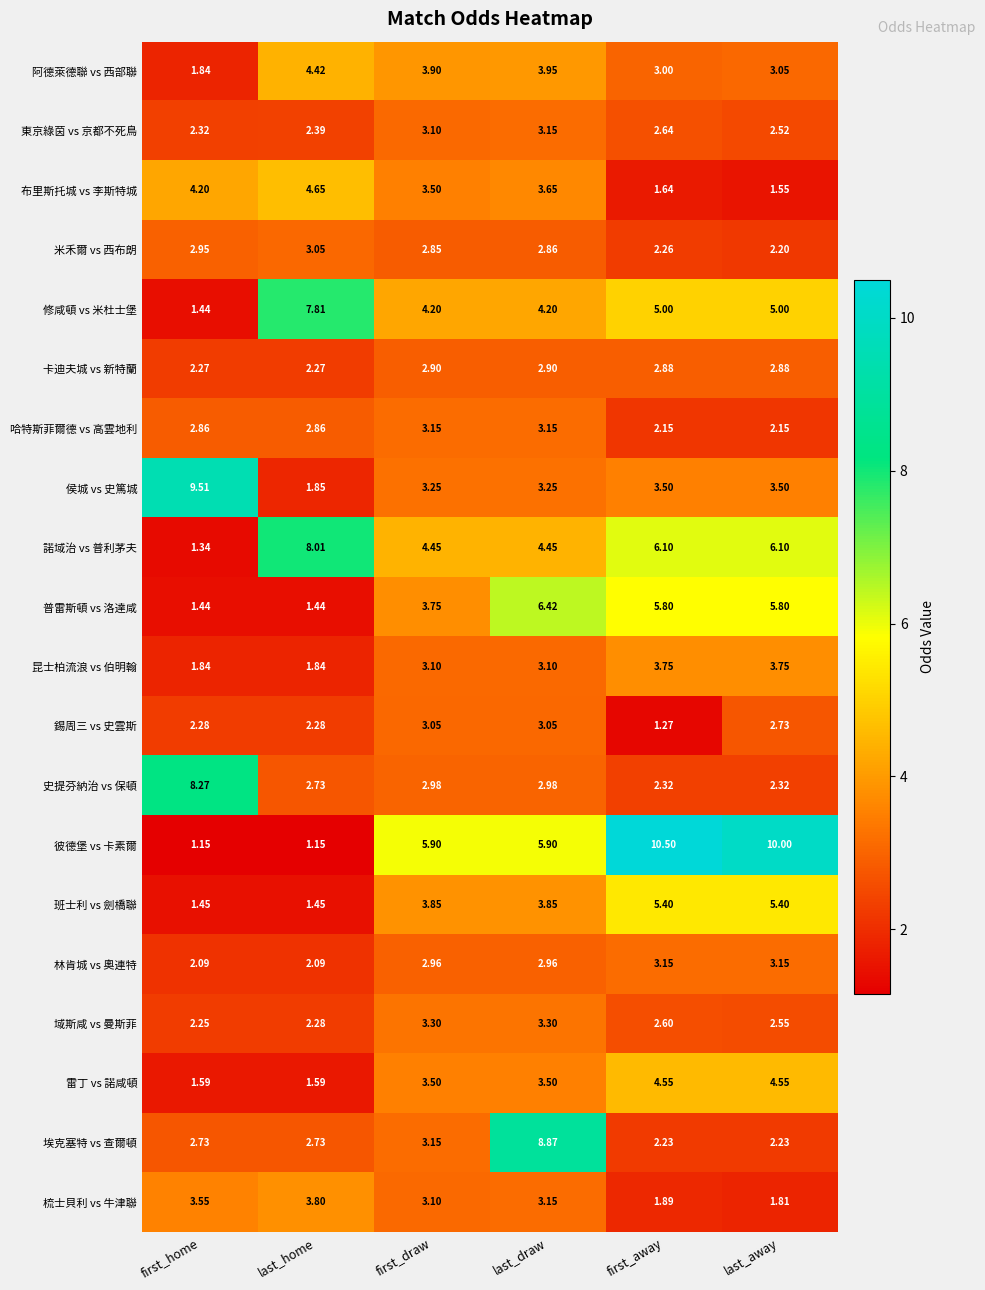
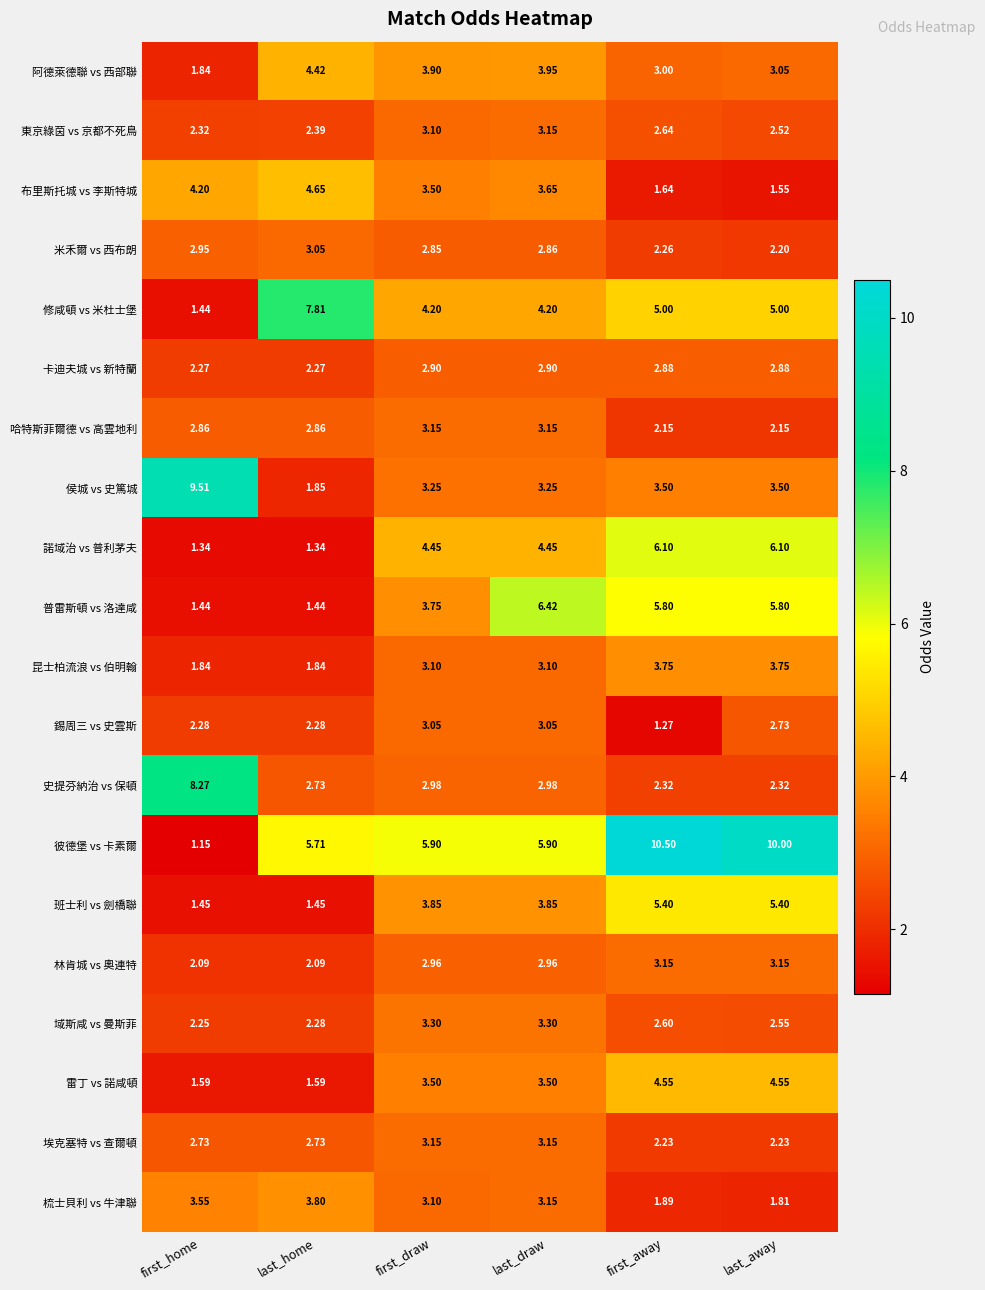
諾域治 vs 普利茅夫, last_home: 8.01 -> 1.34
彼德堡 vs 卡素爾, last_home: 1.15 -> 5.71
埃克塞特 vs 查爾頓, last_draw: 8.87 -> 3.15
